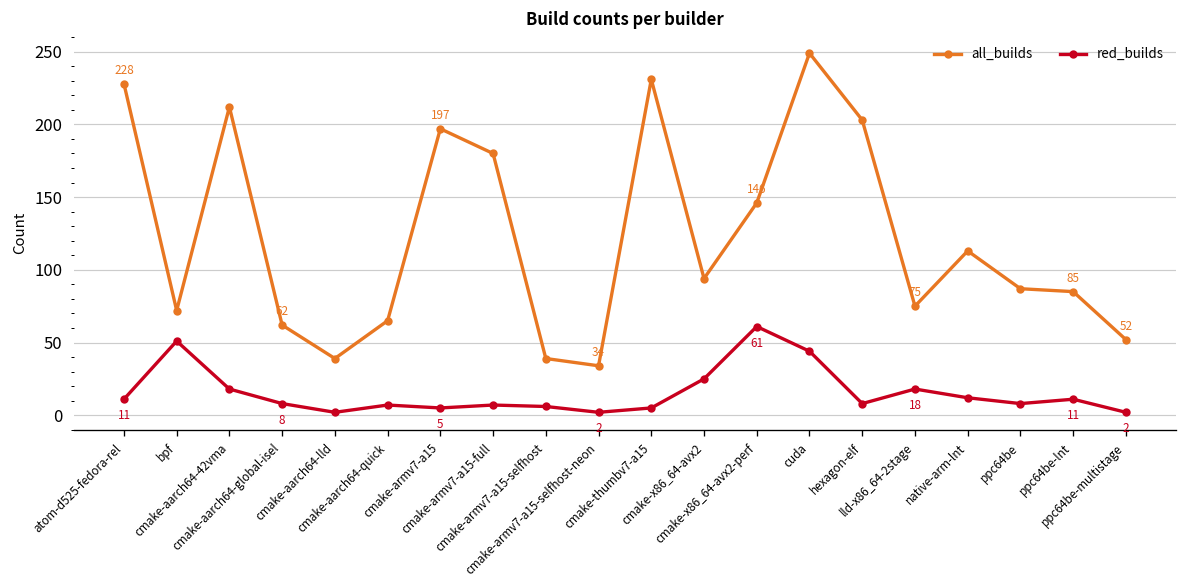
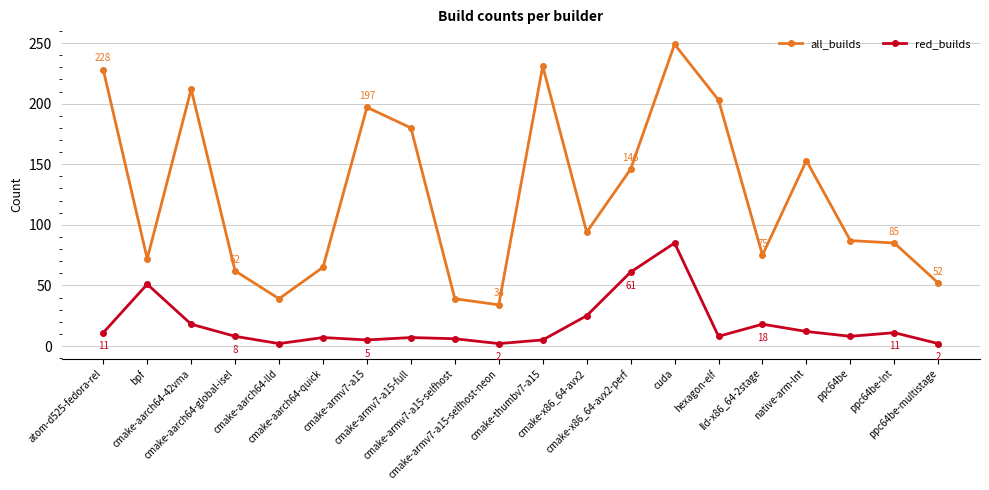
red_builds, cuda: 44 -> 85
all_builds, native-arm-lnt: 113 -> 153
